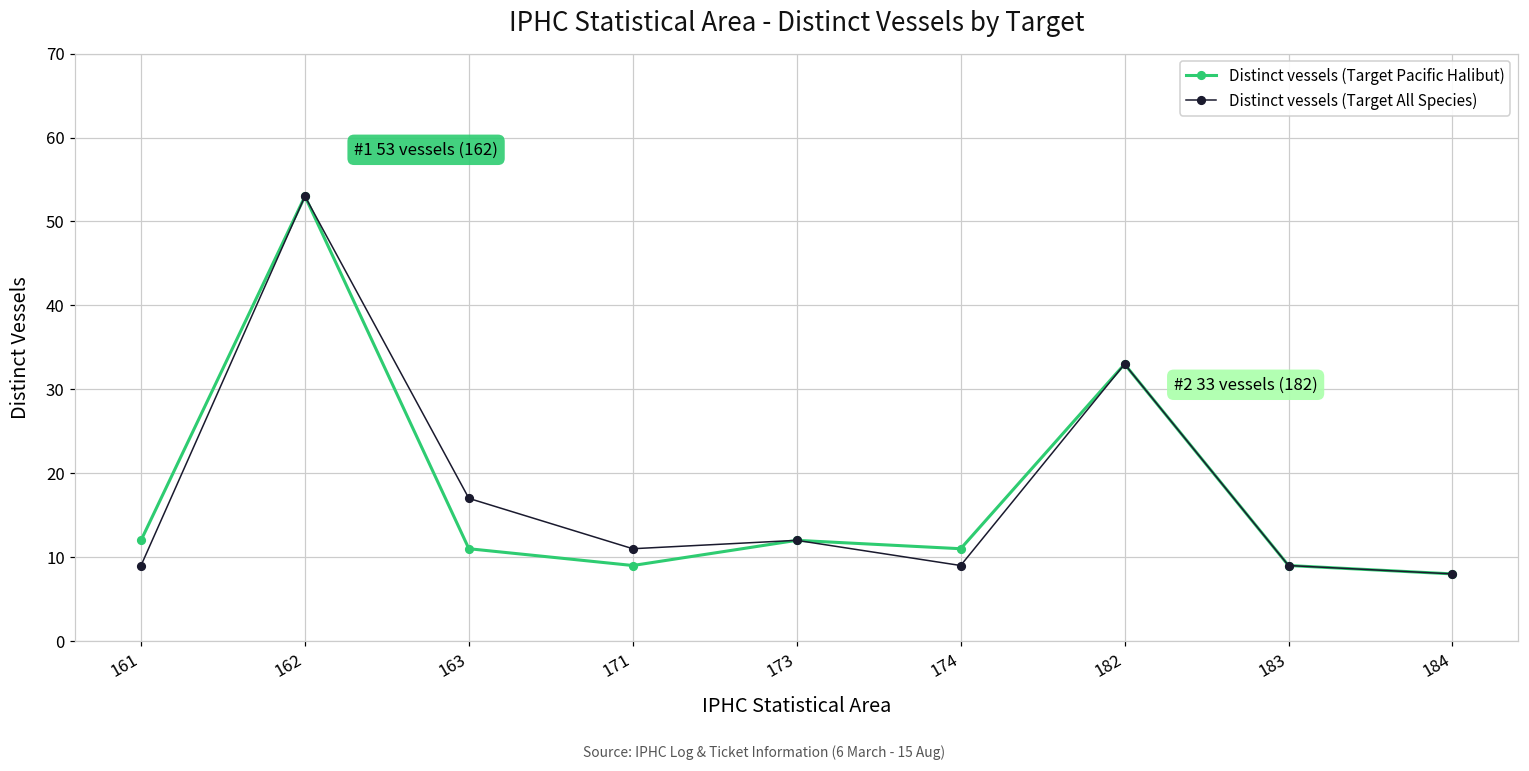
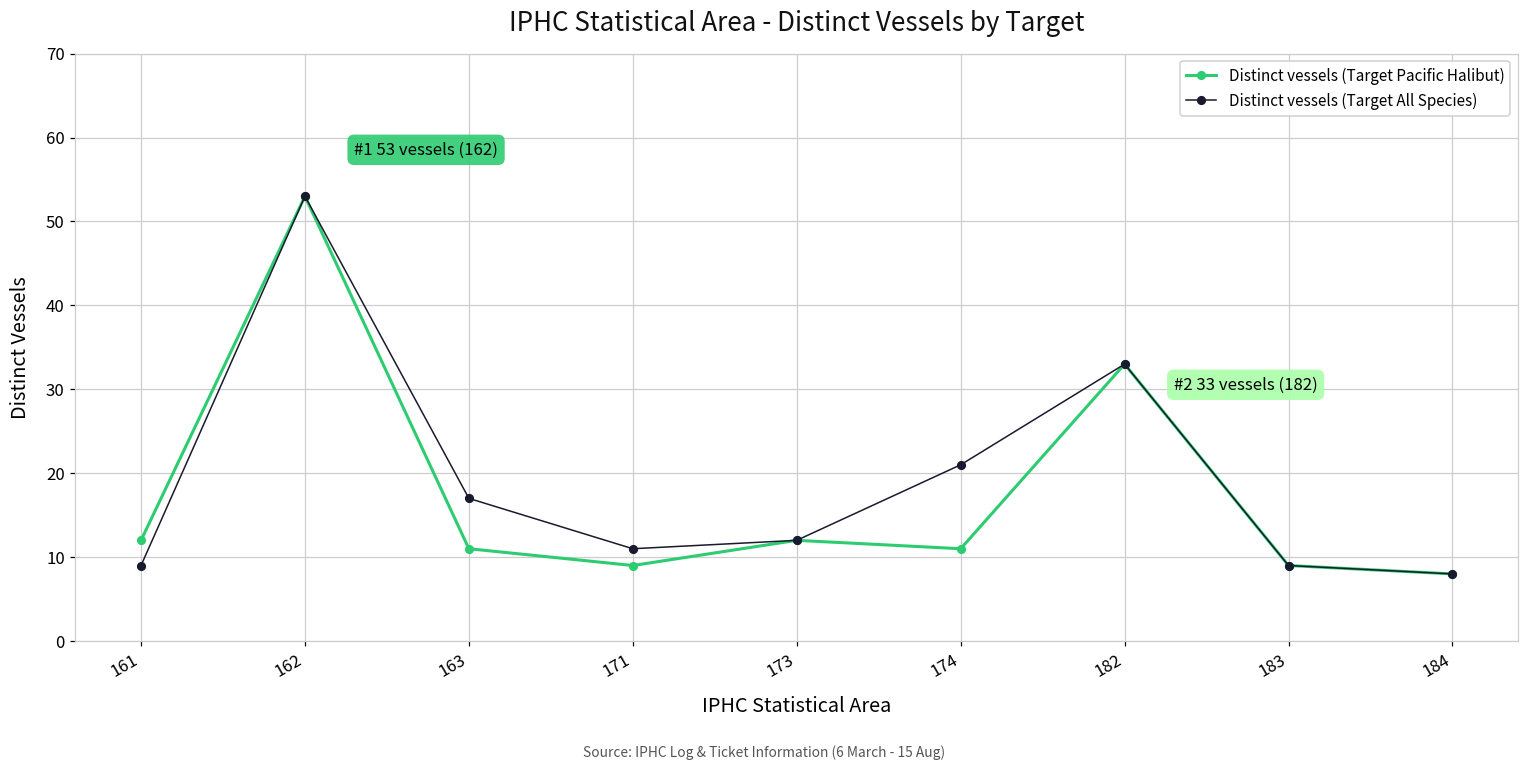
Distinct vessels (Target All Species), 174: 9 -> 21
